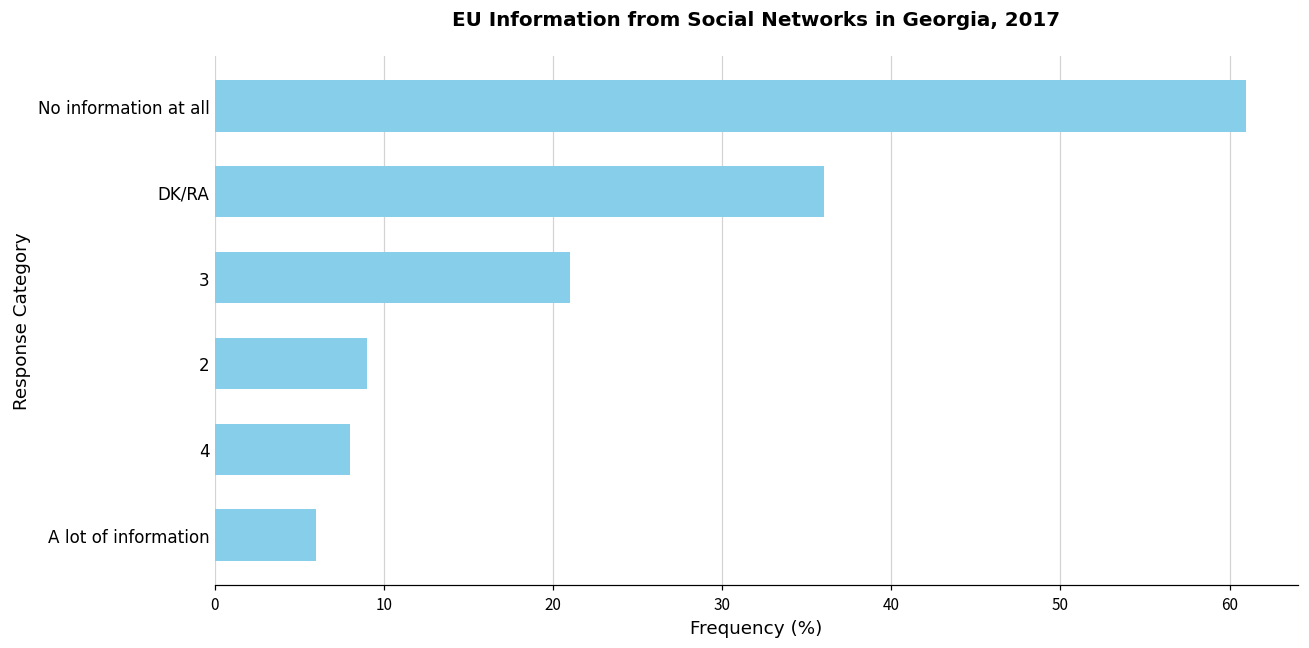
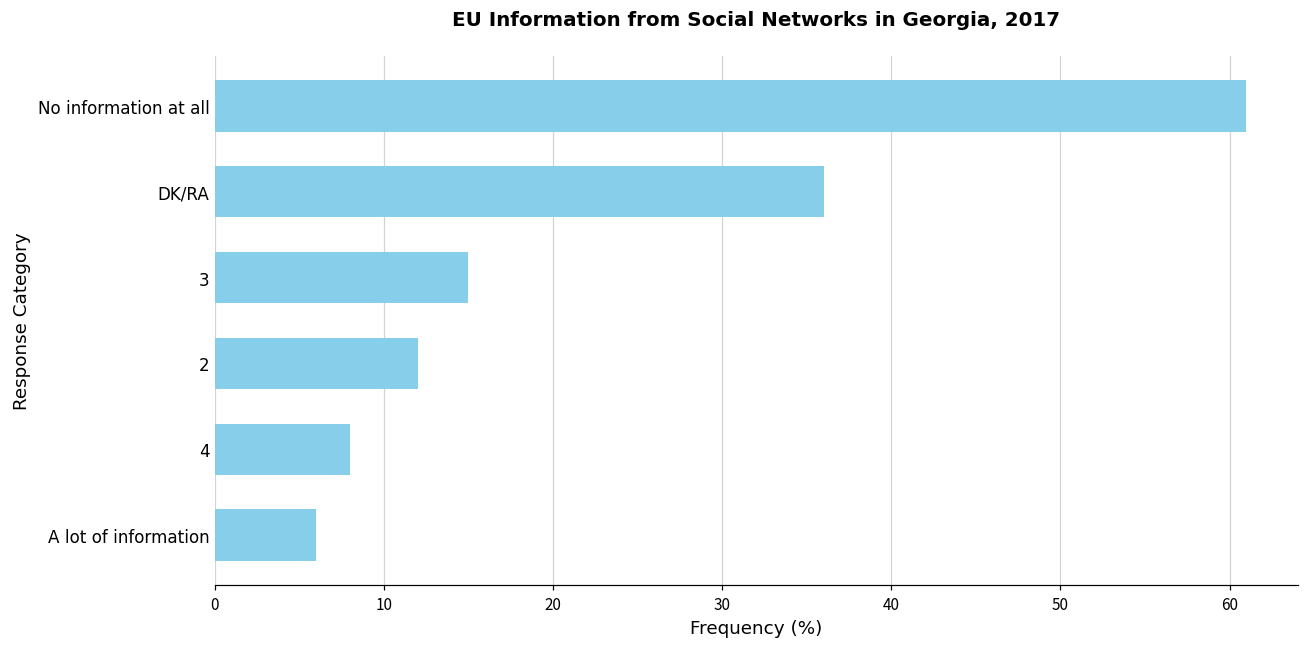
3: 21 -> 15
2: 9 -> 12
